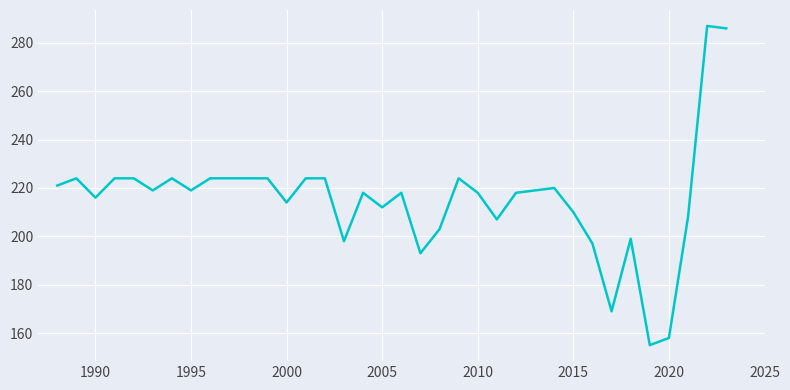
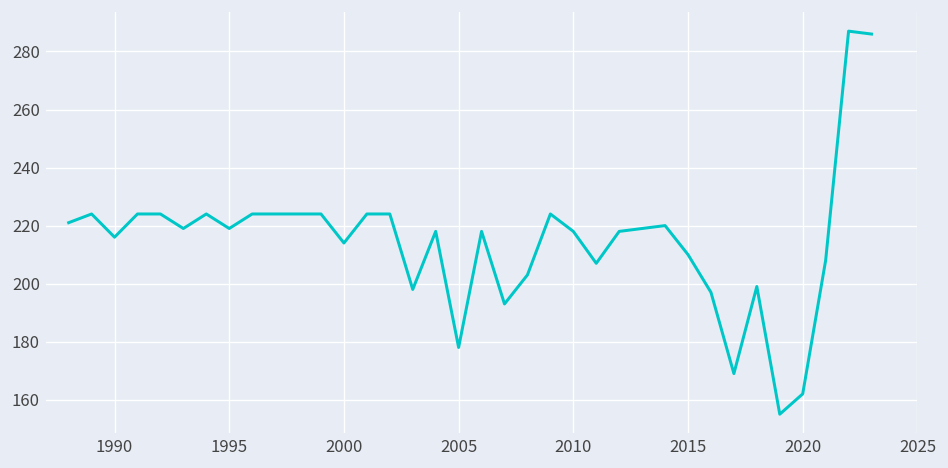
2005: 212 -> 178
2020: 158 -> 162
